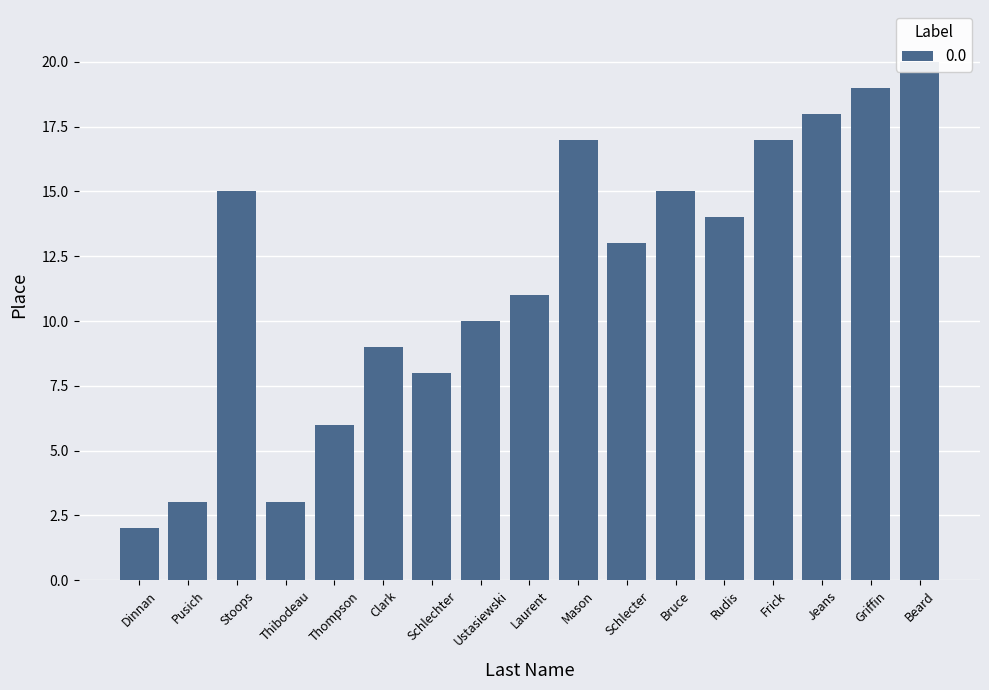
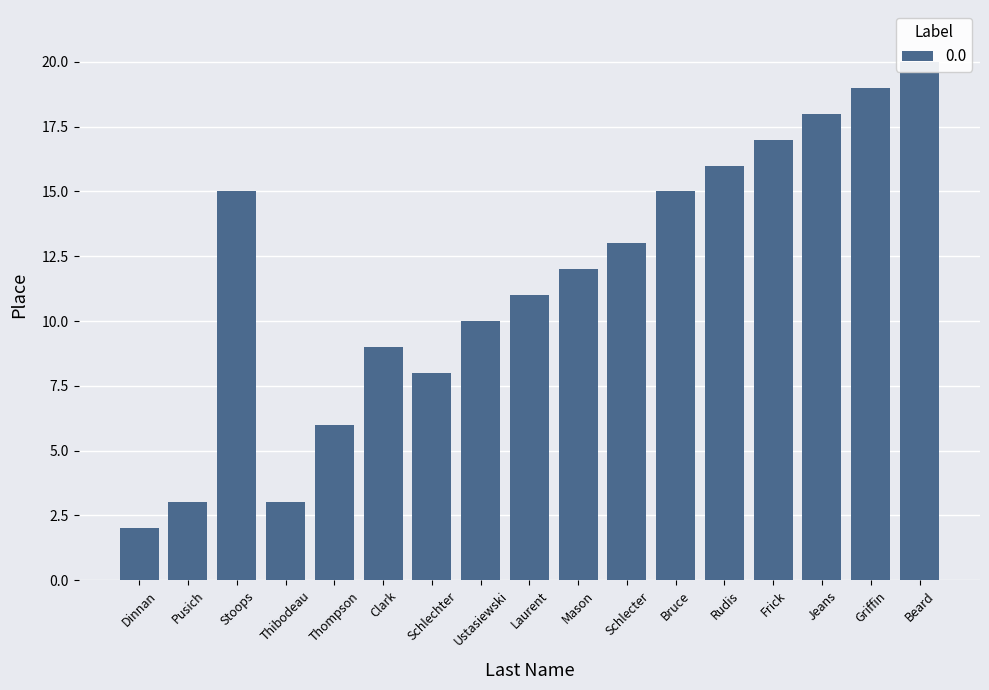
Mason: 17 -> 12
Rudis: 14 -> 16
